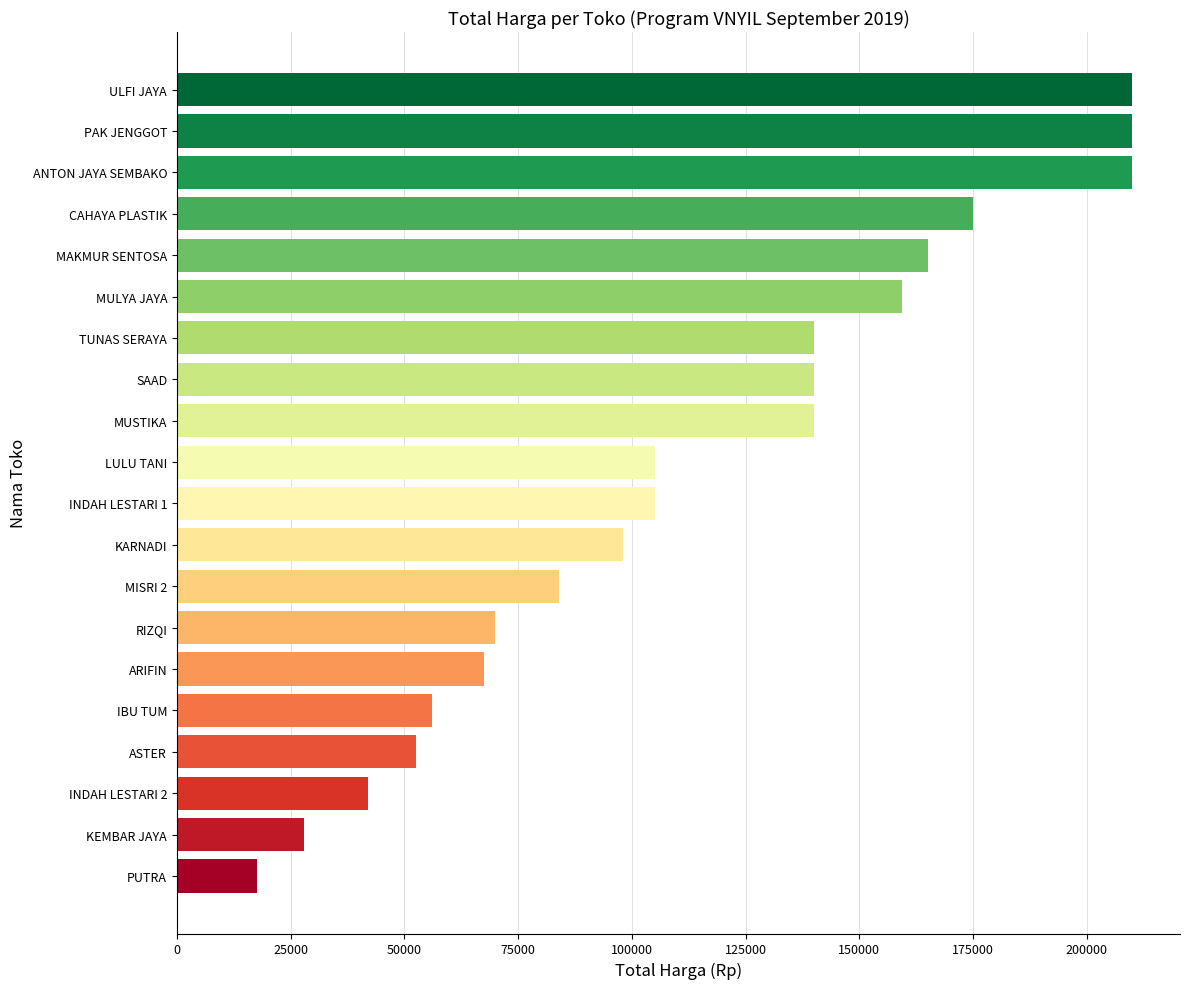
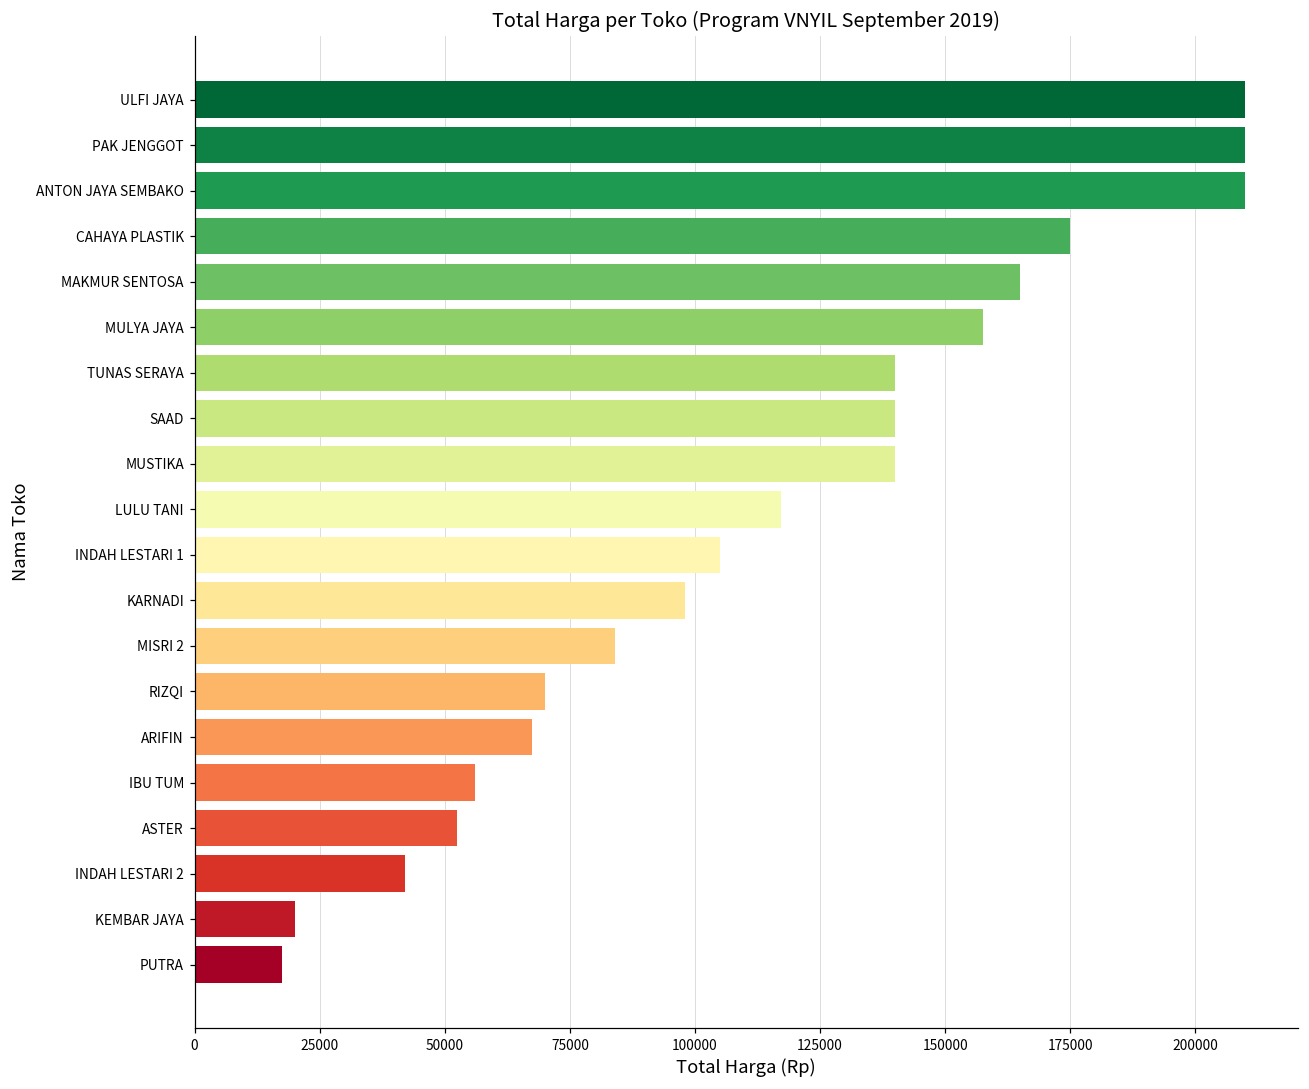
MULYA JAYA: 159000 -> 158000
LULU TANI: 105000 -> 117000
KEMBAR JAYA: 28000 -> 20000
